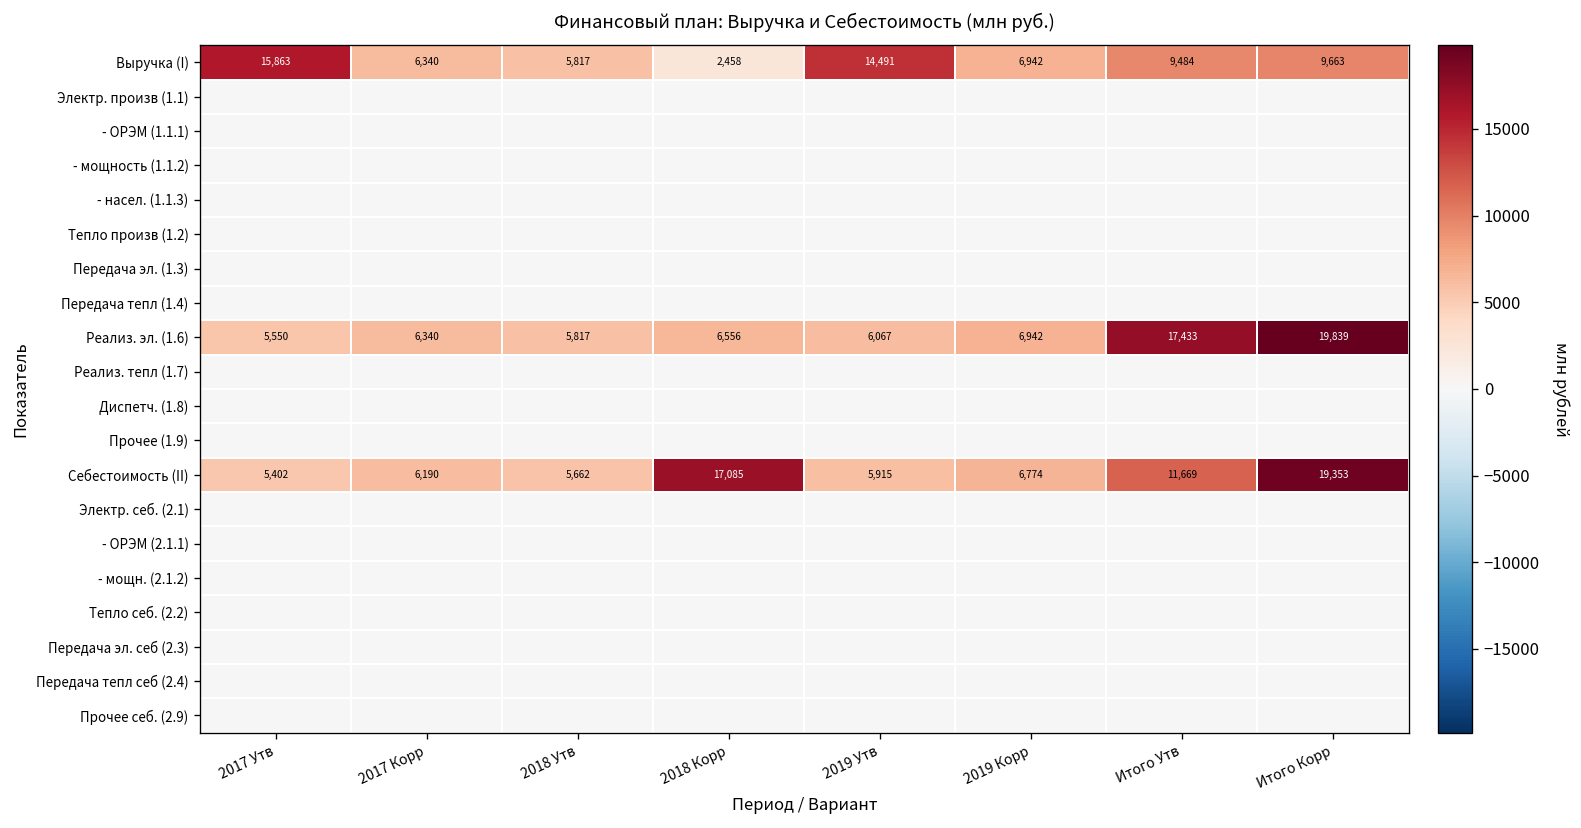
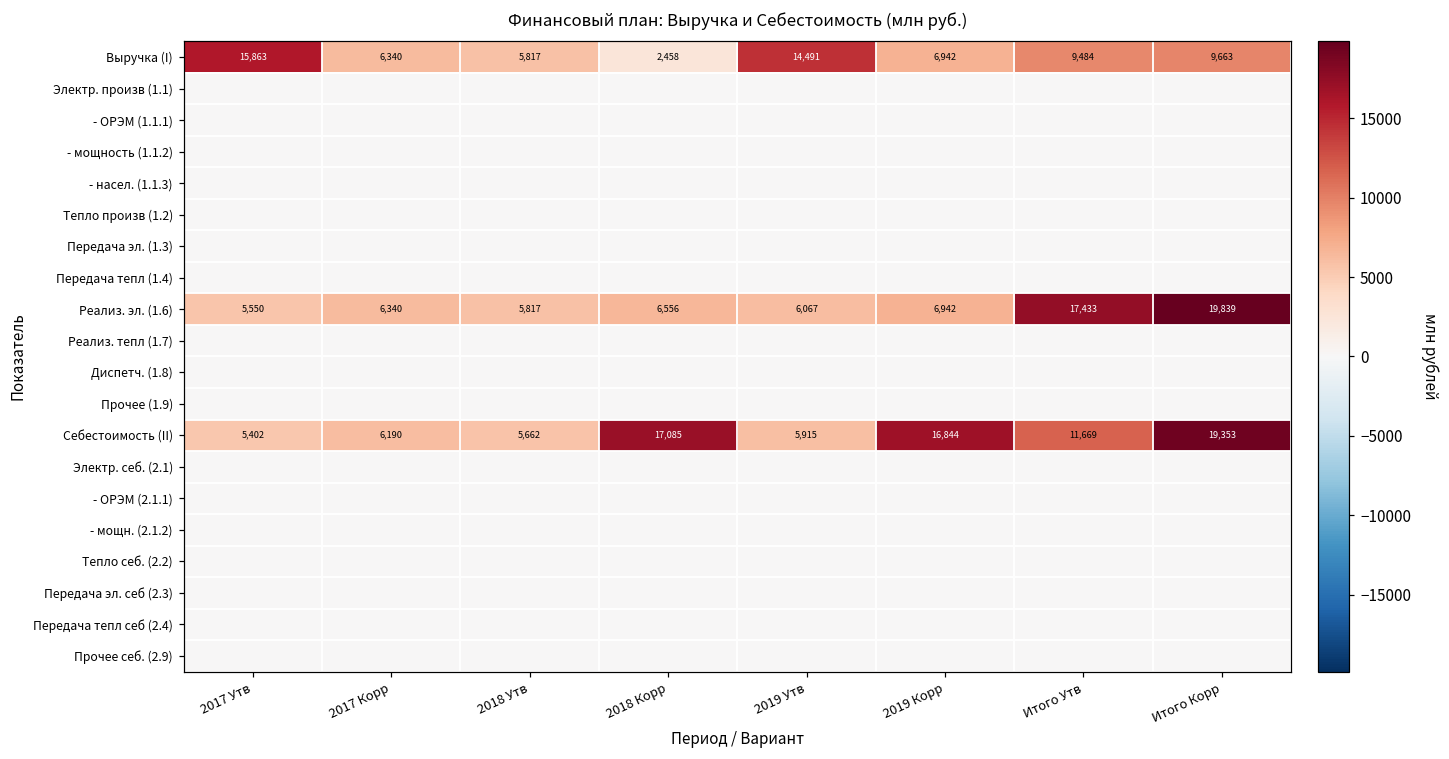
Себестоимость (II), 2019 Корр: 6,774 -> 16,844
